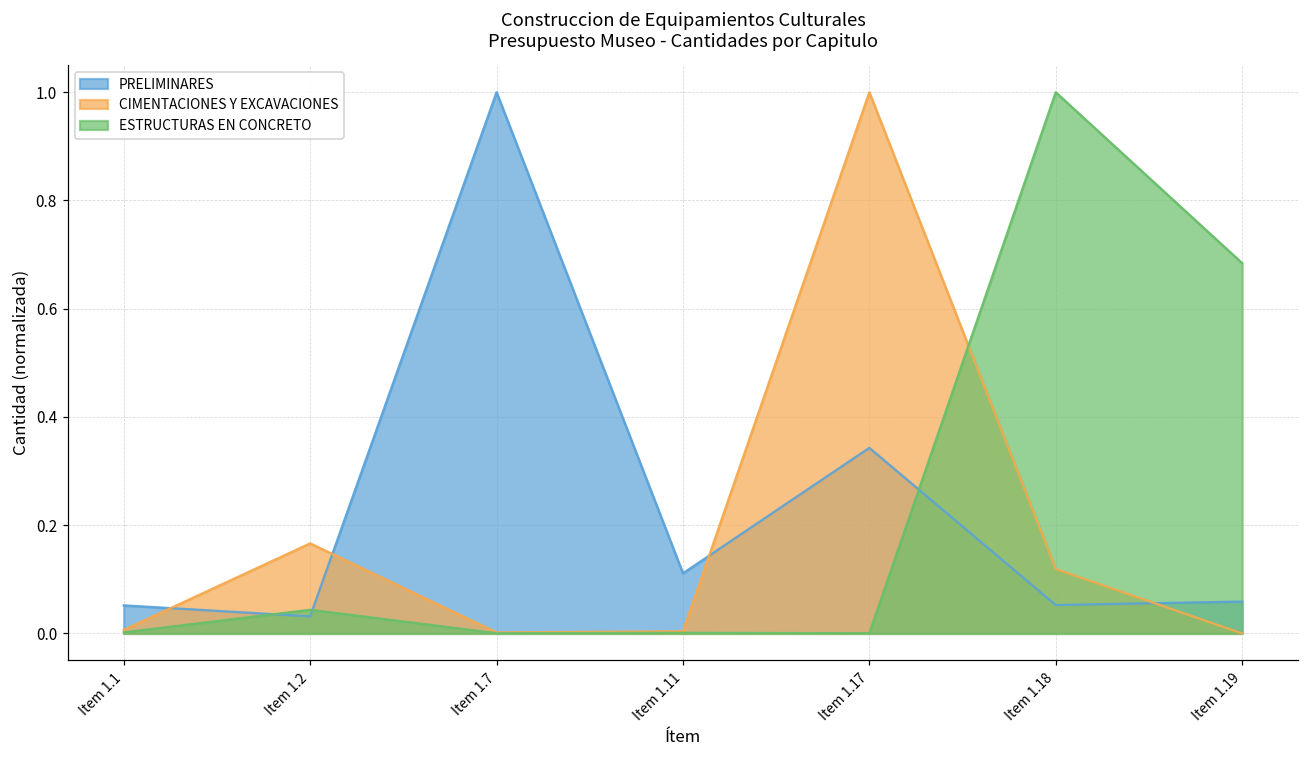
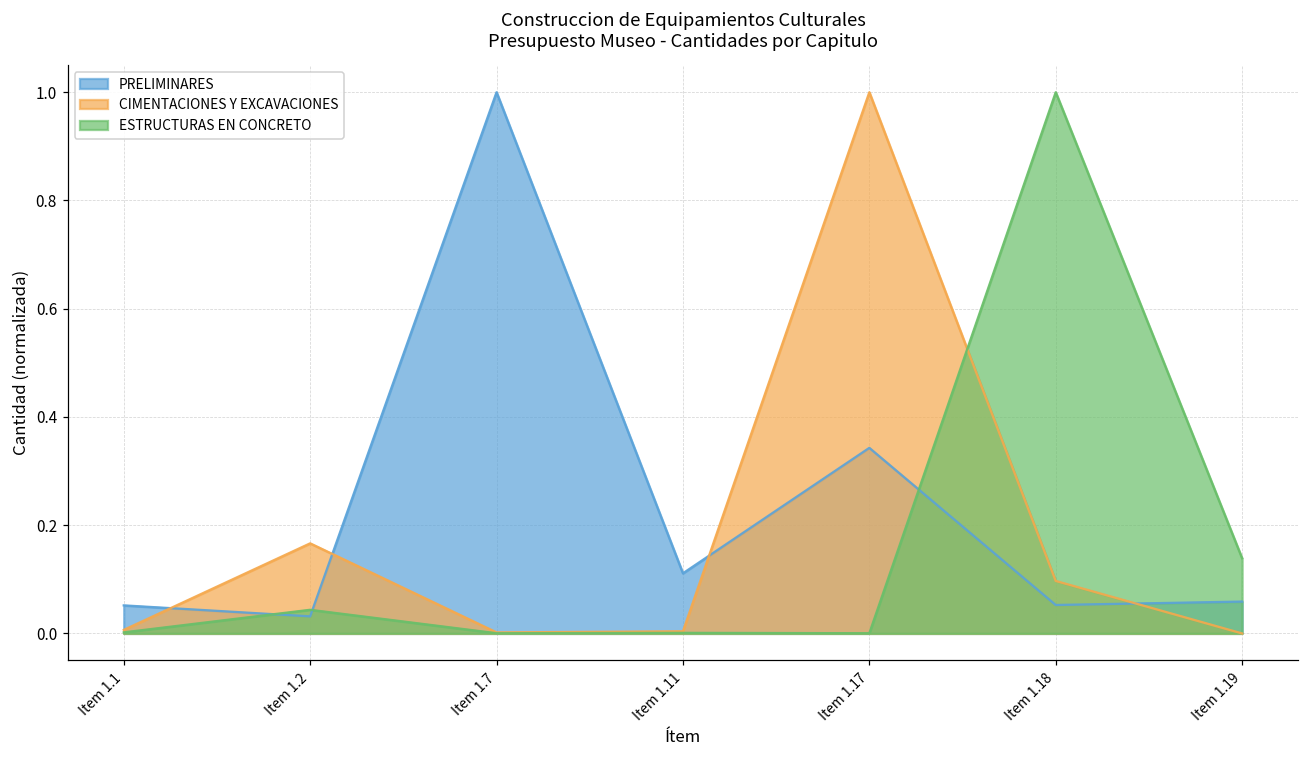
CIMENTACIONES Y EXCAVACIONES, Item 1.18: 0.12 -> 0.10
ESTRUCTURAS EN CONCRETO, Item 1.19: 0.68 -> 0.14
